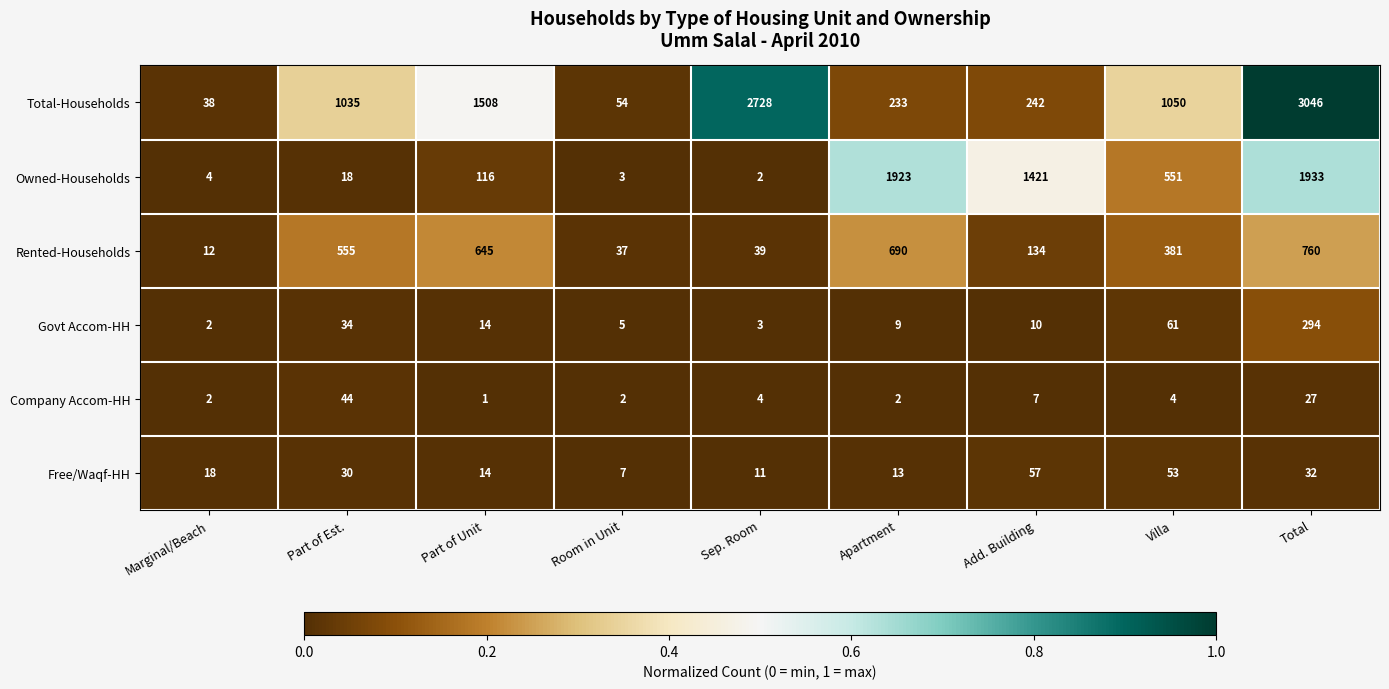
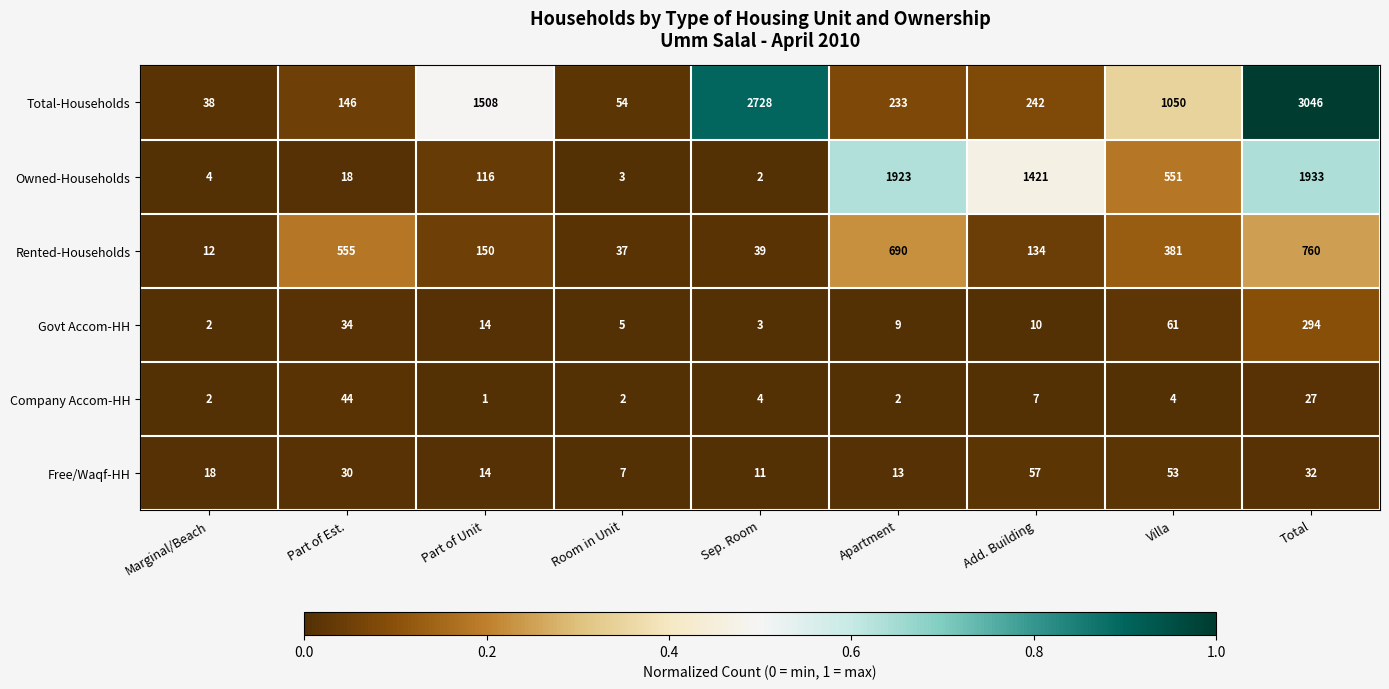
Total-Households, Part of Est.: 1035 -> 146
Rented-Households, Part of Unit: 645 -> 150
